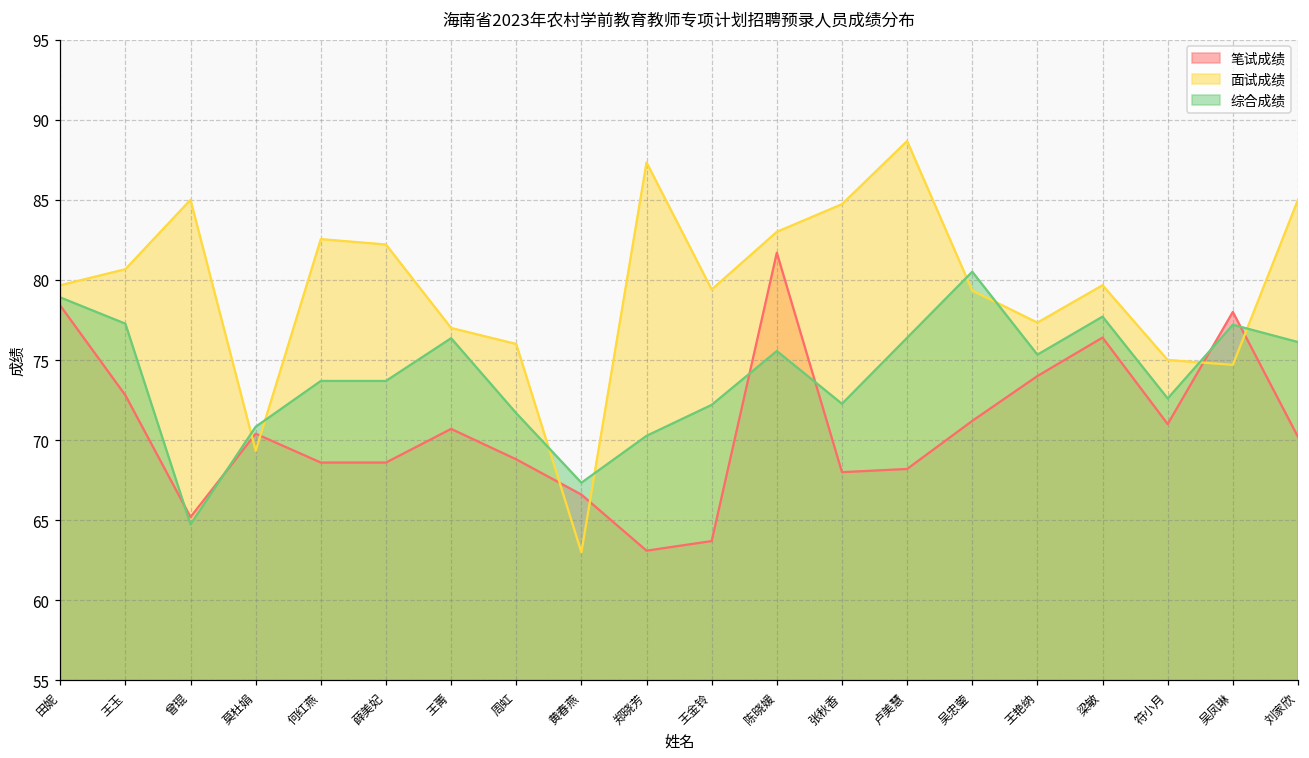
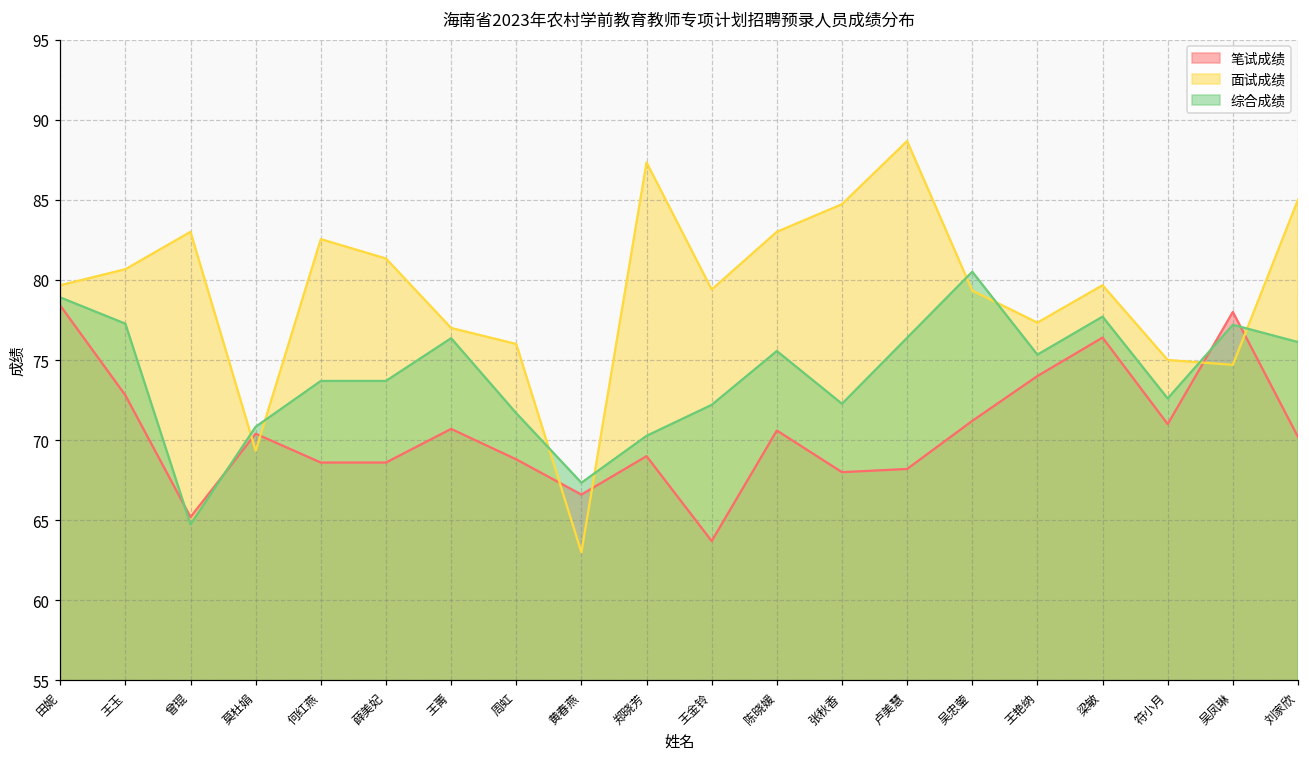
面试成绩, 曾琨: 85 -> 83
面试成绩, 薛美妃: 82.2 -> 81.3
笔试成绩, 郑晓芳: 63.1 -> 69.0
笔试成绩, 陈晓媛: 81.7 -> 70.6
